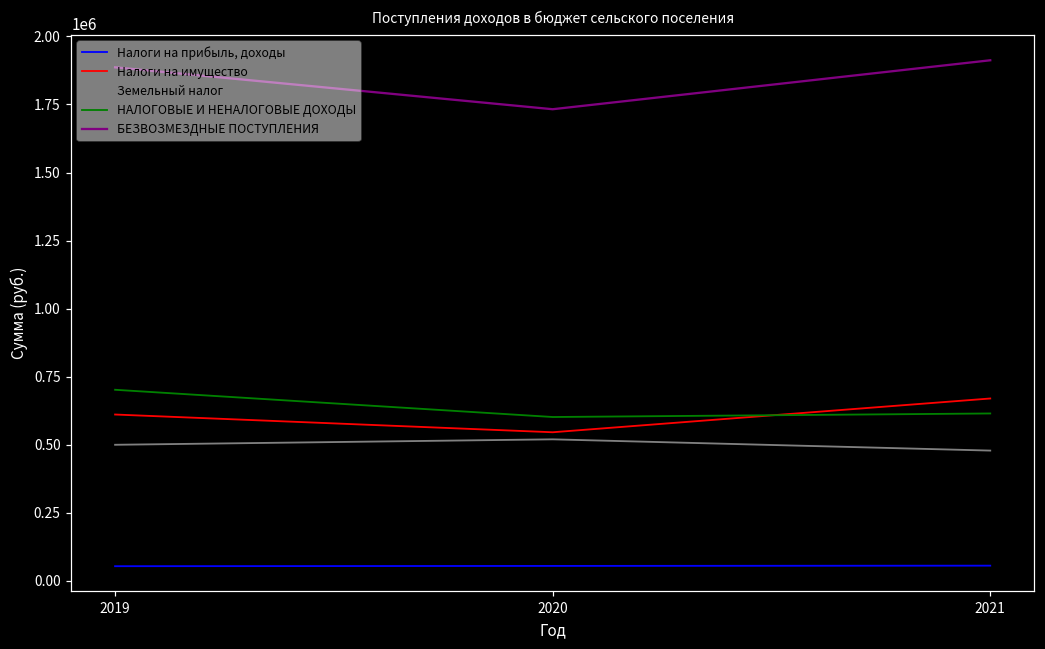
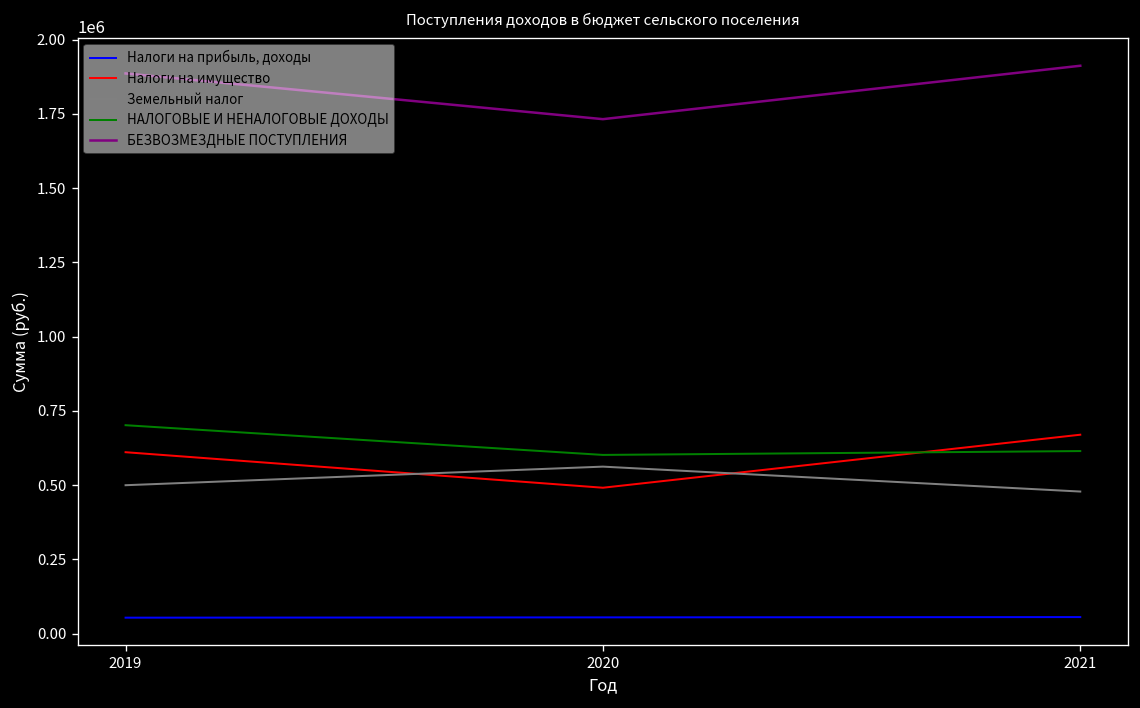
Налоги на имущество, 2020: 550000 -> 490000
Земельный налог, 2020: 520000 -> 560000
